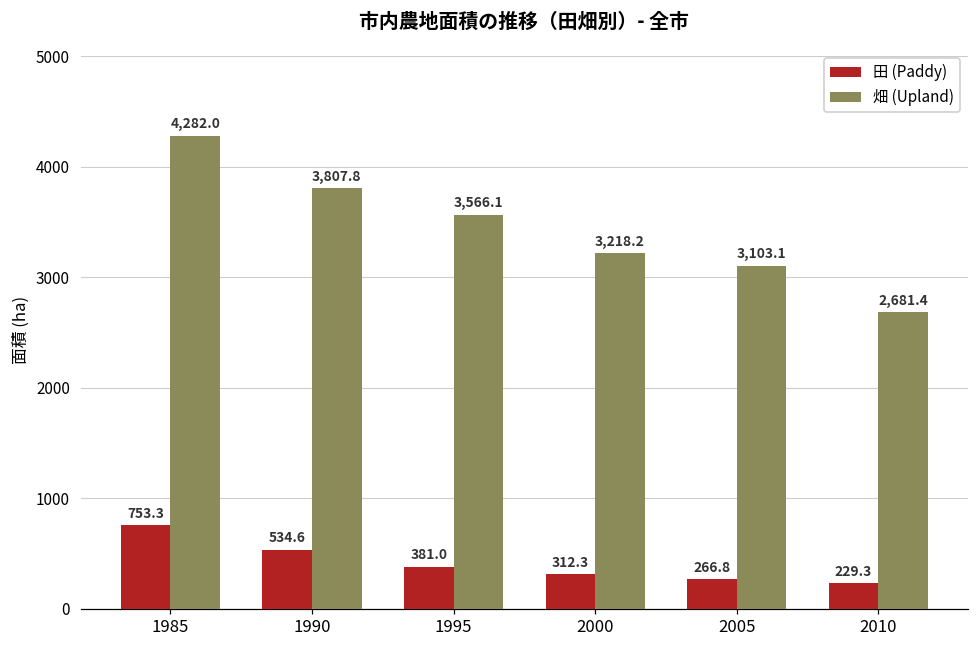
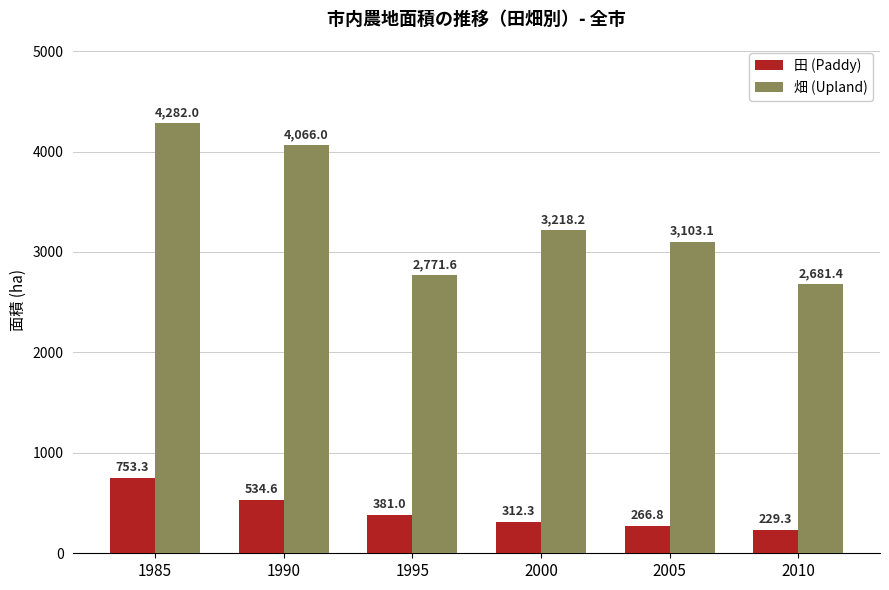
畑 (Upland), 1990: 3,807.8 -> 4,066.0
畑 (Upland), 1995: 3,566.1 -> 2,771.6
